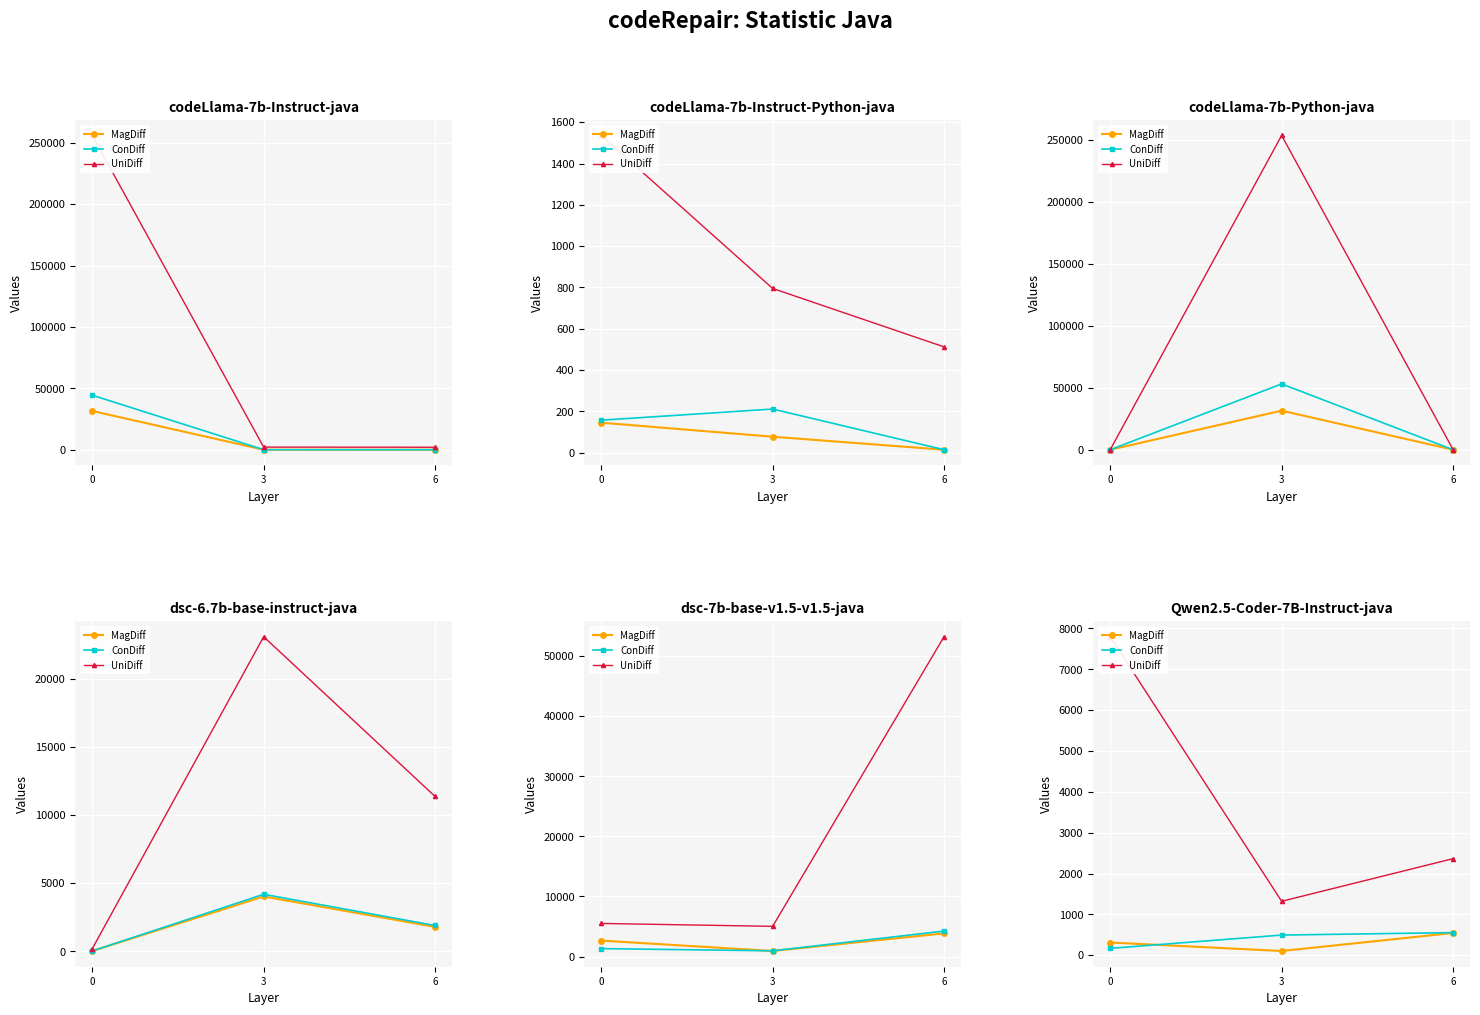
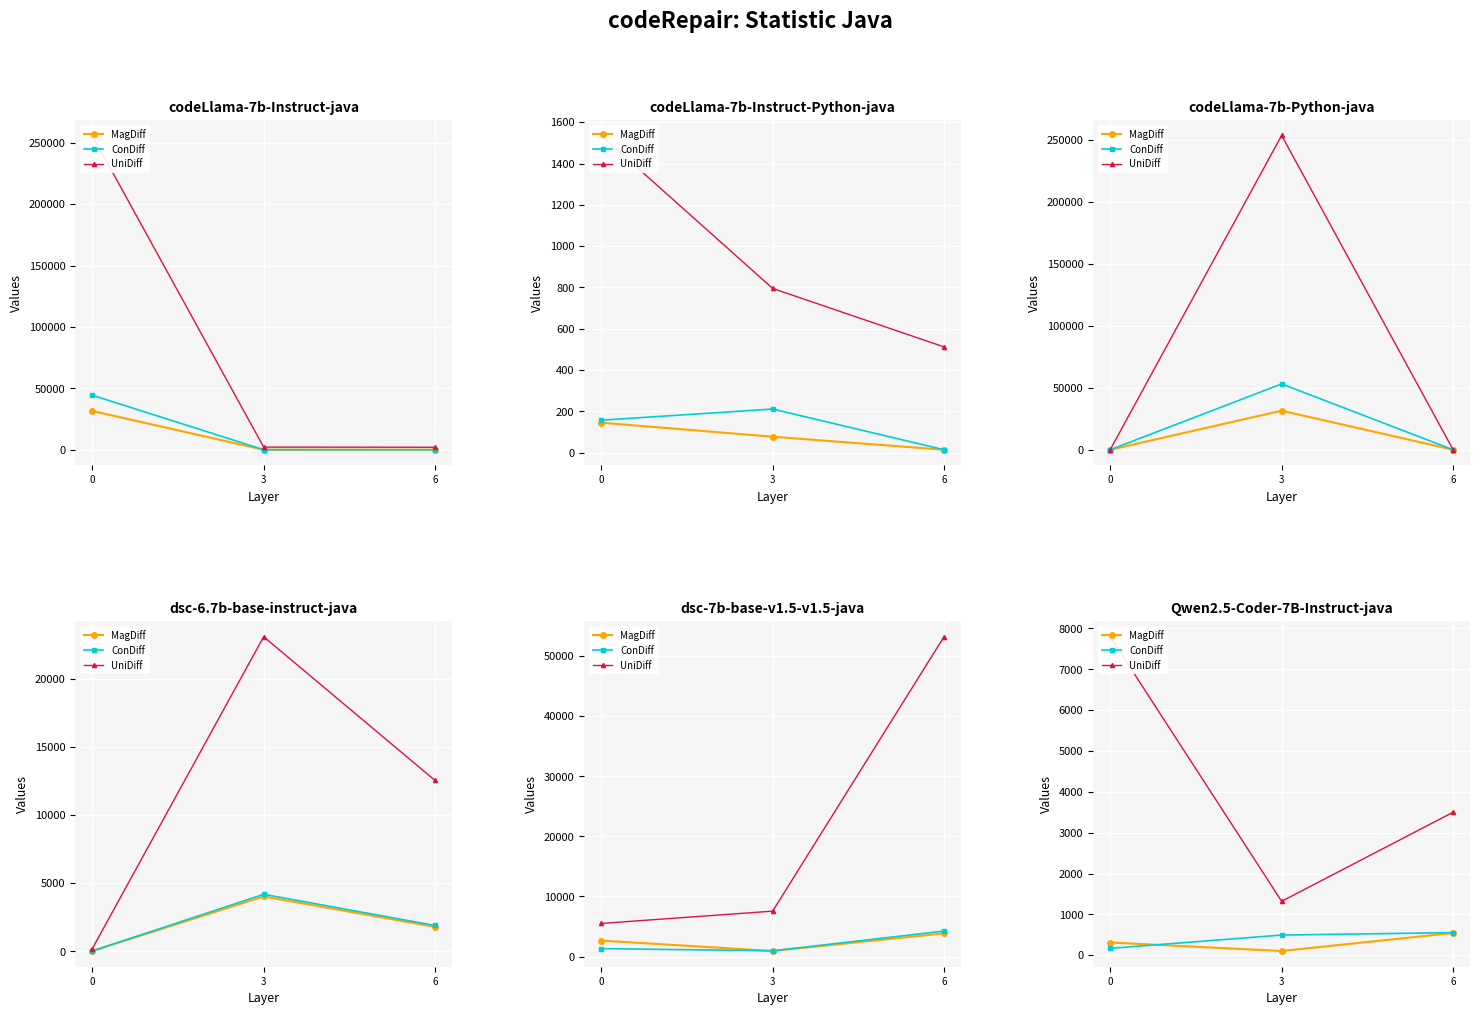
dsc-6.7b-base-instruct-java, UniDiff, 6: 11400 -> 12500
dsc-7b-base-v1.5-v1.5-java, UniDiff, 3: 5000 -> 8000
Qwen2.5-Coder-7B-Instruct-java, UniDiff, 6: 2400 -> 3500
